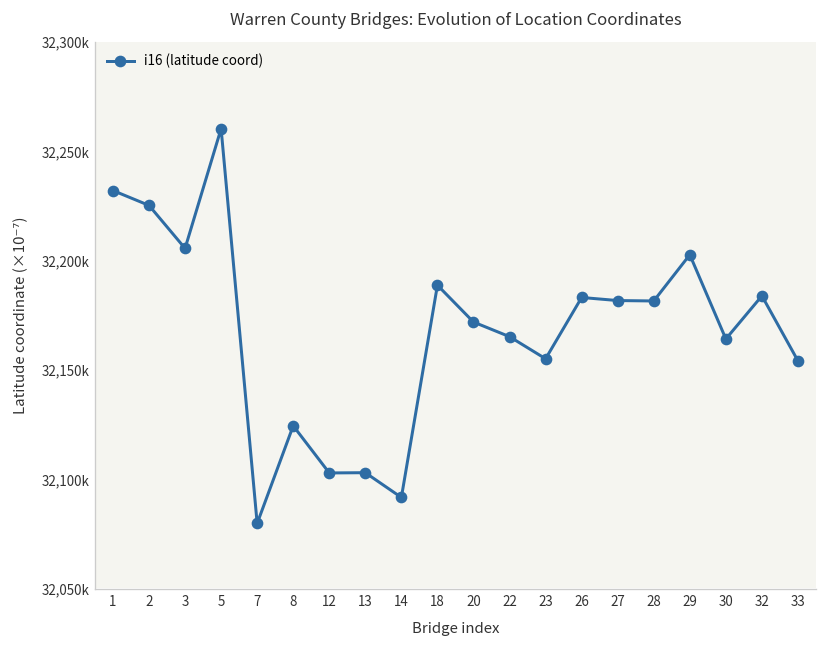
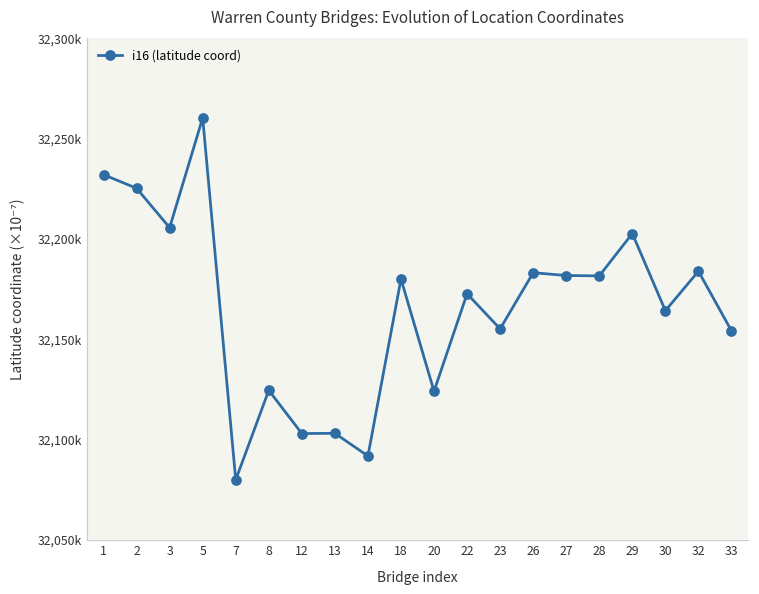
18: 32,189,000 -> 32,180,000
20: 32,172,000 -> 32,124,000
22: 32,165,000 -> 32,173,000
